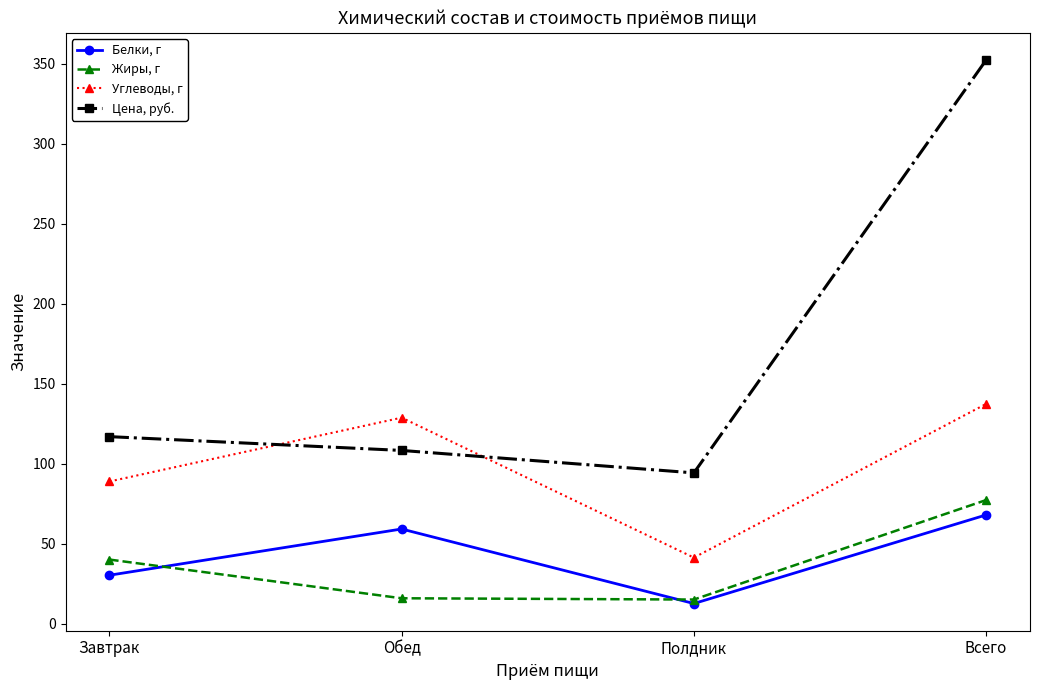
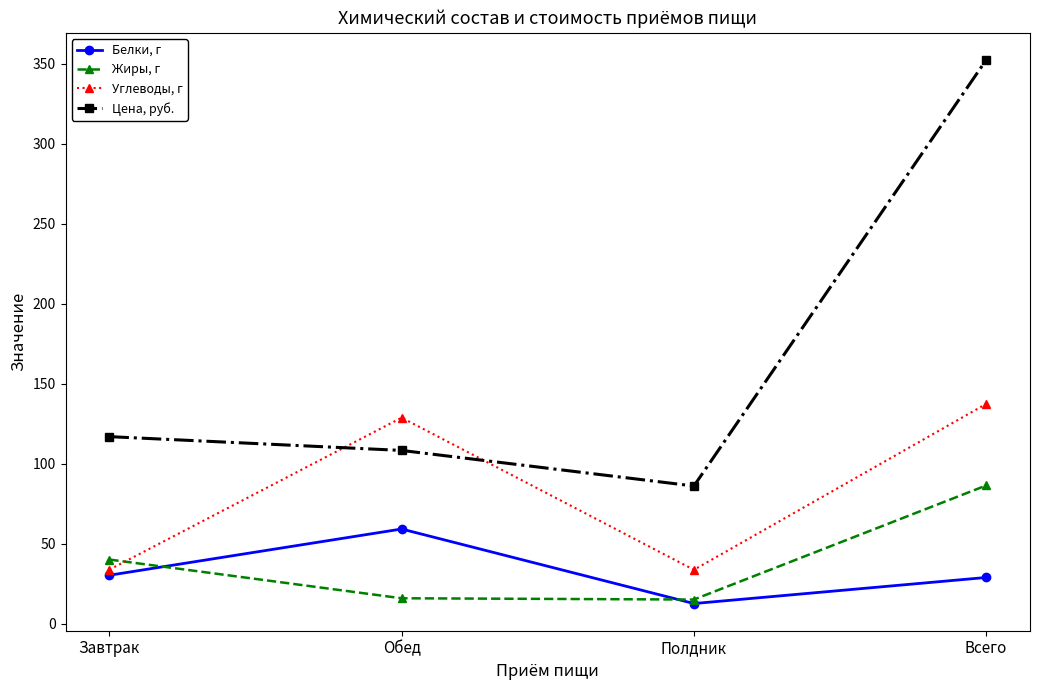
Углеводы, г, Завтрак: 89 -> 34
Углеводы, г, Полдник: 41 -> 34
Цена, руб., Полдник: 94 -> 86
Белки, г, Всего: 68 -> 29
Жиры, г, Всего: 77 -> 86
